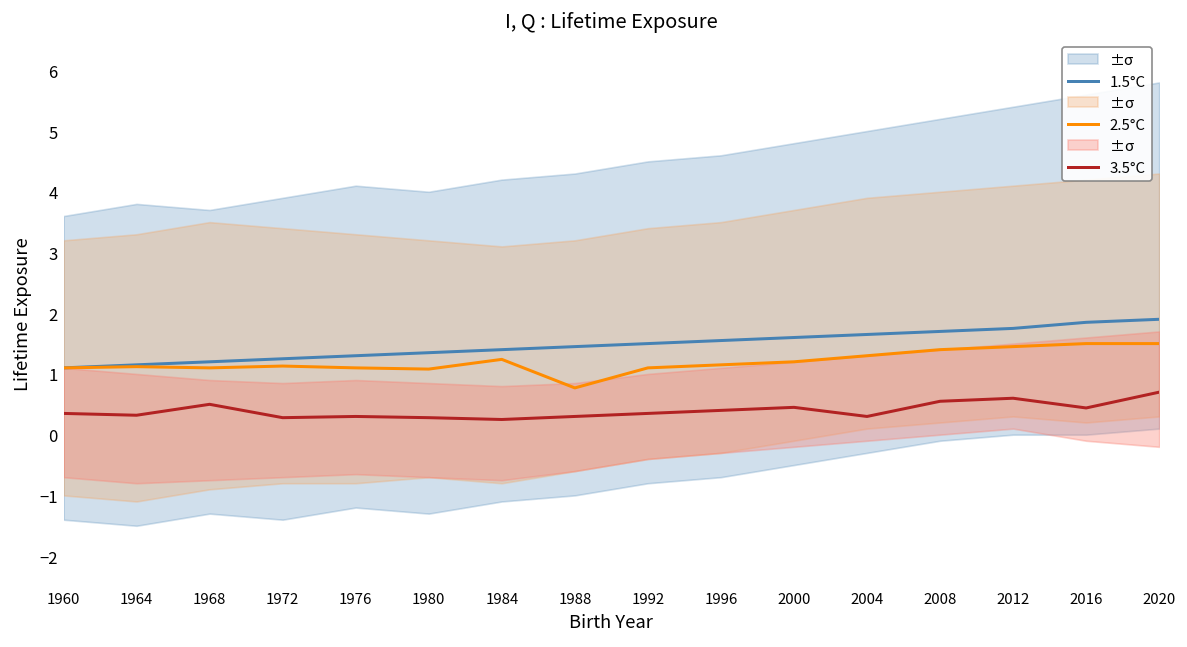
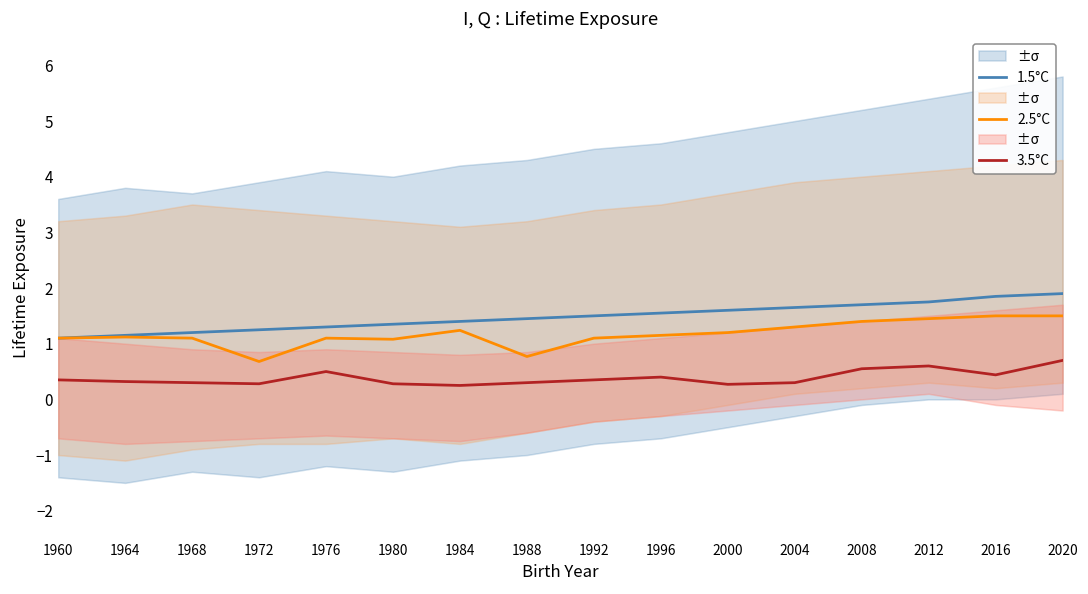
3.5°C, 1968: 0.5 -> 0.3
2.5°C, 1972: 1.1 -> 0.7
3.5°C, 1976: 0.3 -> 0.5
3.5°C, 2000: 0.5 -> 0.3
